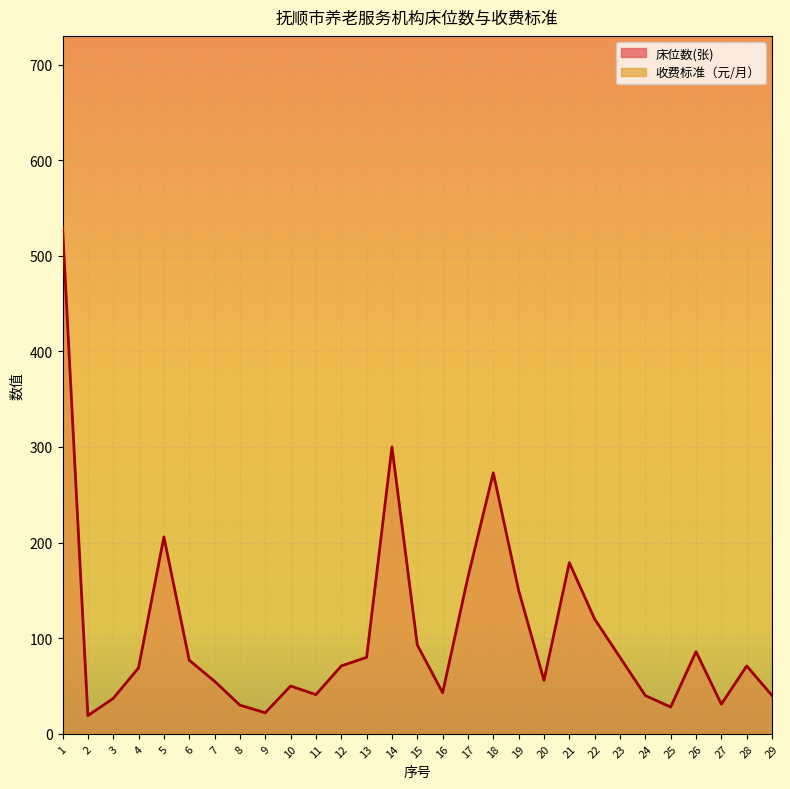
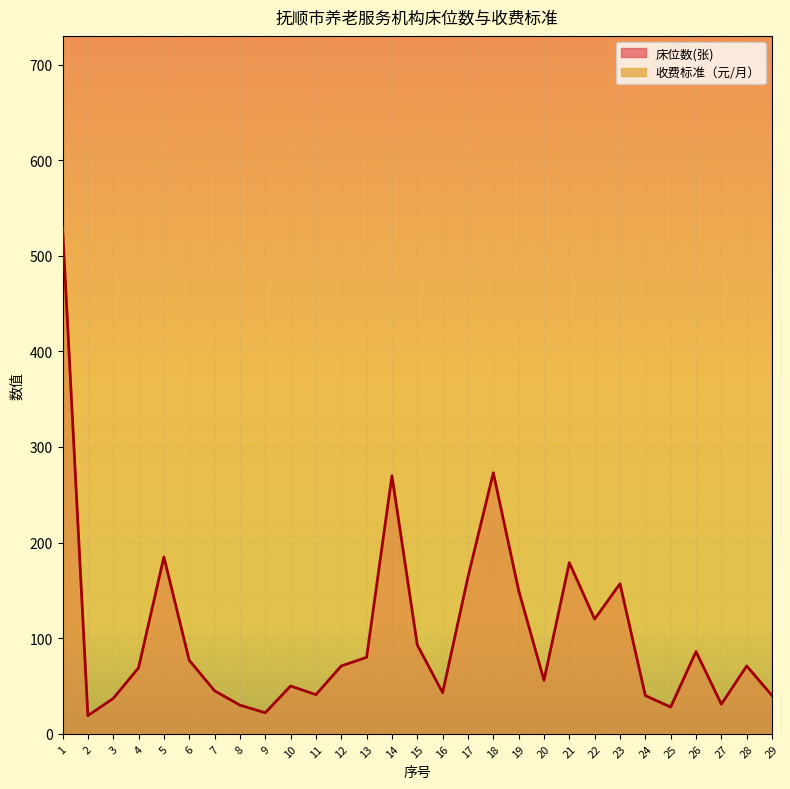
床位数(张), 5: 210 -> 190
床位数(张), 7: 60 -> 50
床位数(张), 14: 300 -> 270
床位数(张), 23: 80 -> 160
